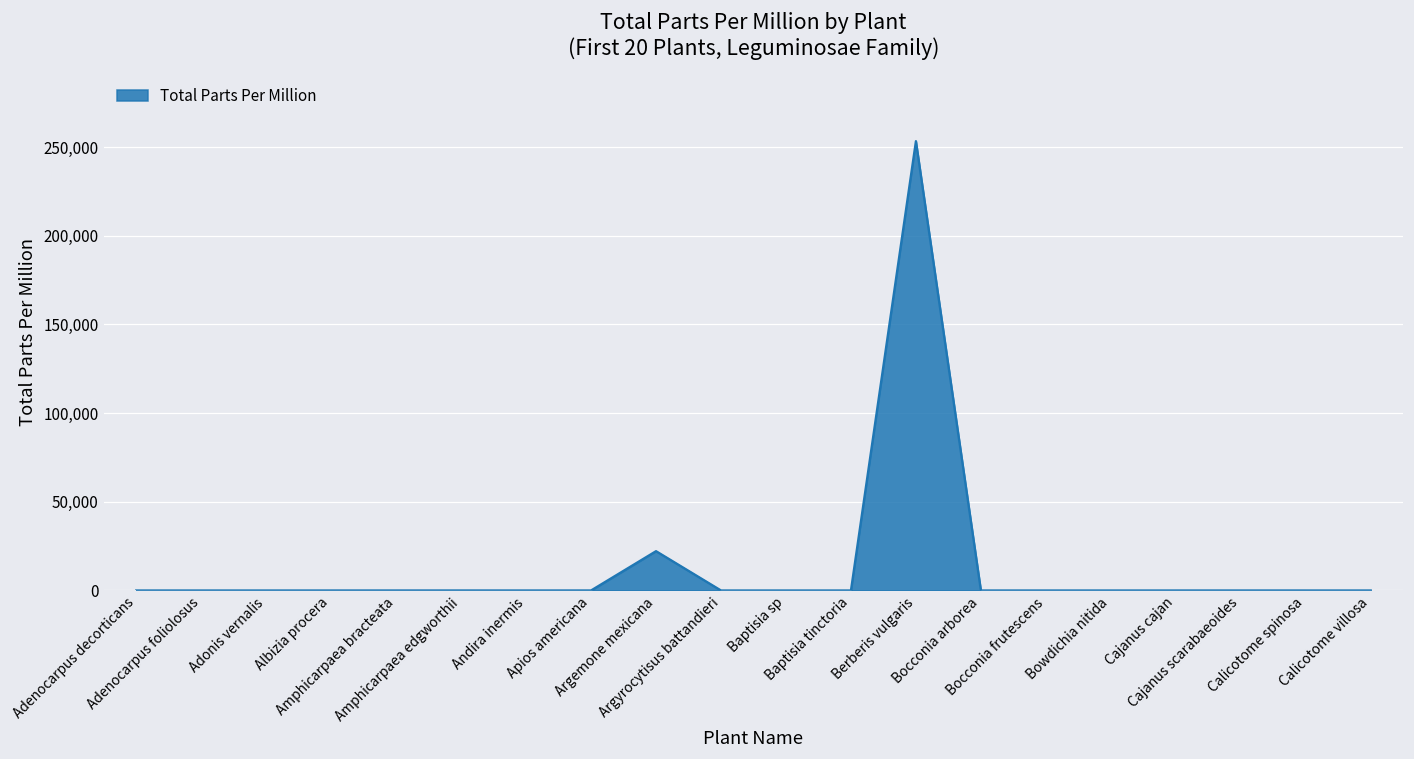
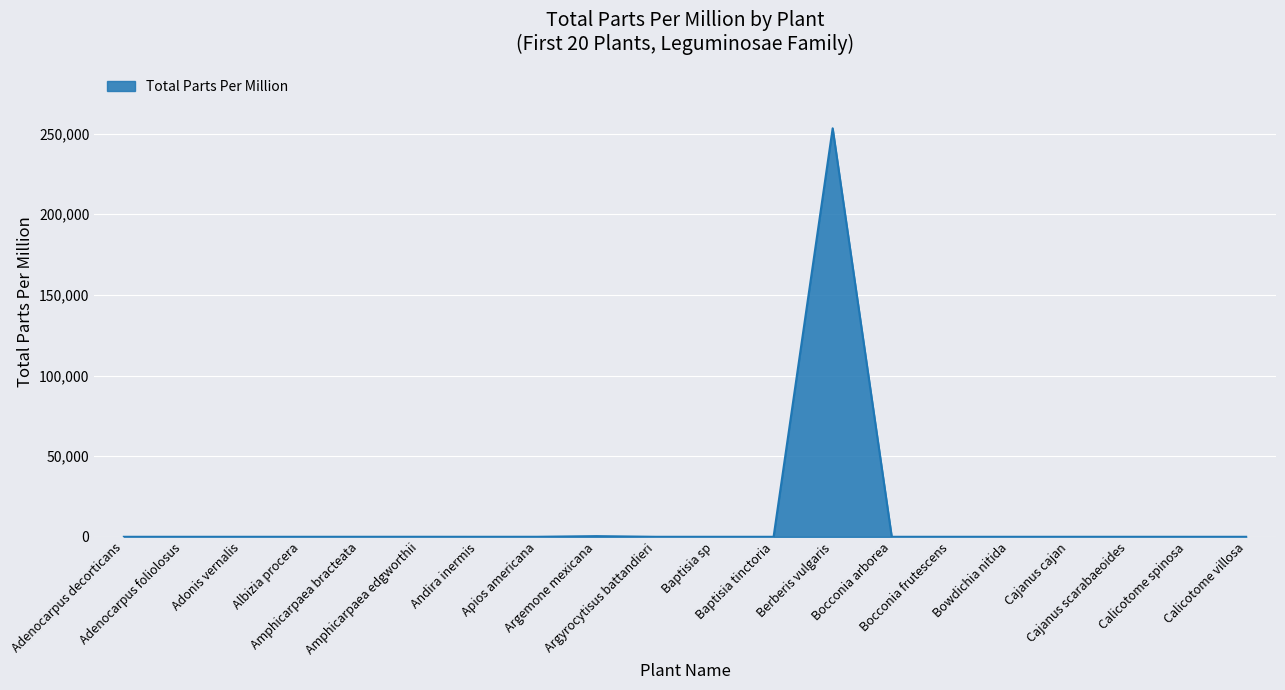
Argemone mexicana: 22,000 -> 0
